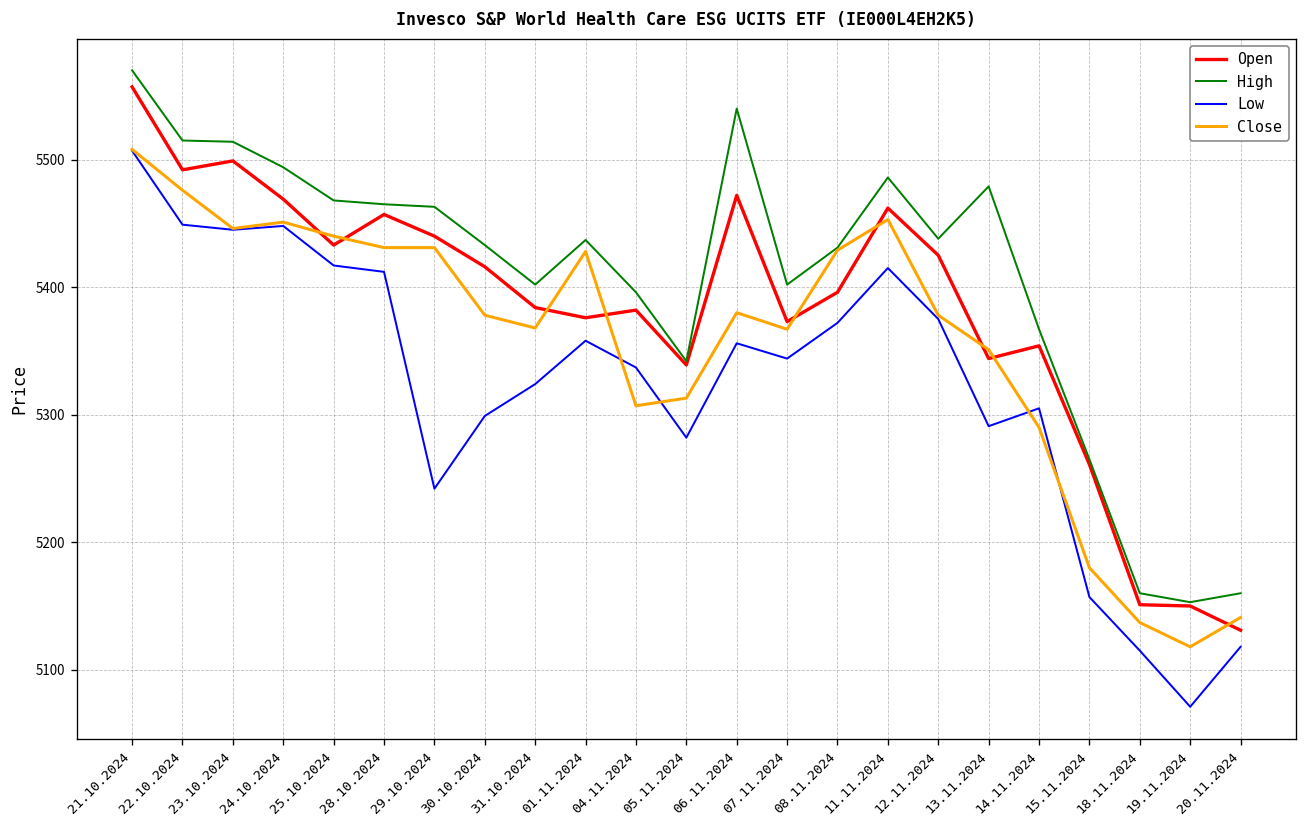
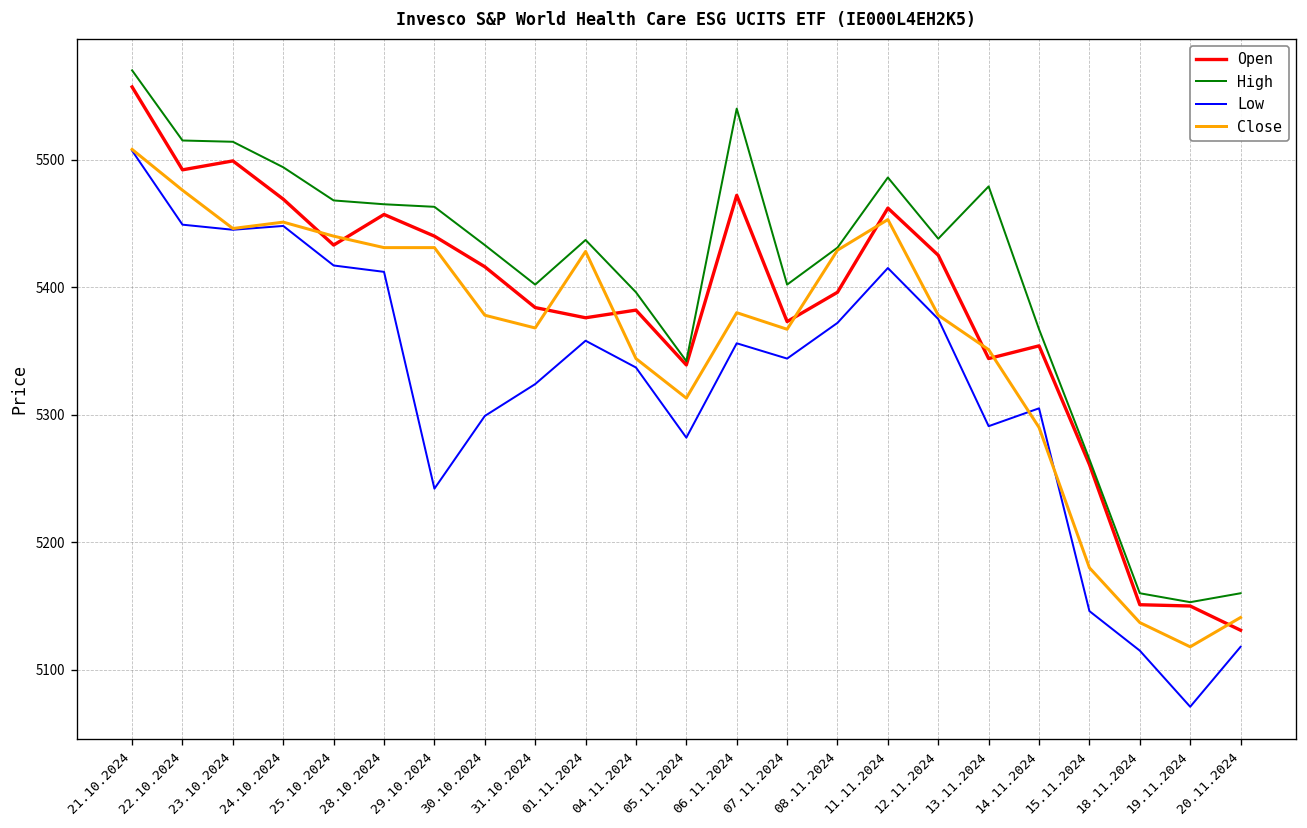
Close, 04.11.2024: 5307 -> 5344
Low, 15.11.2024: 5157 -> 5146
